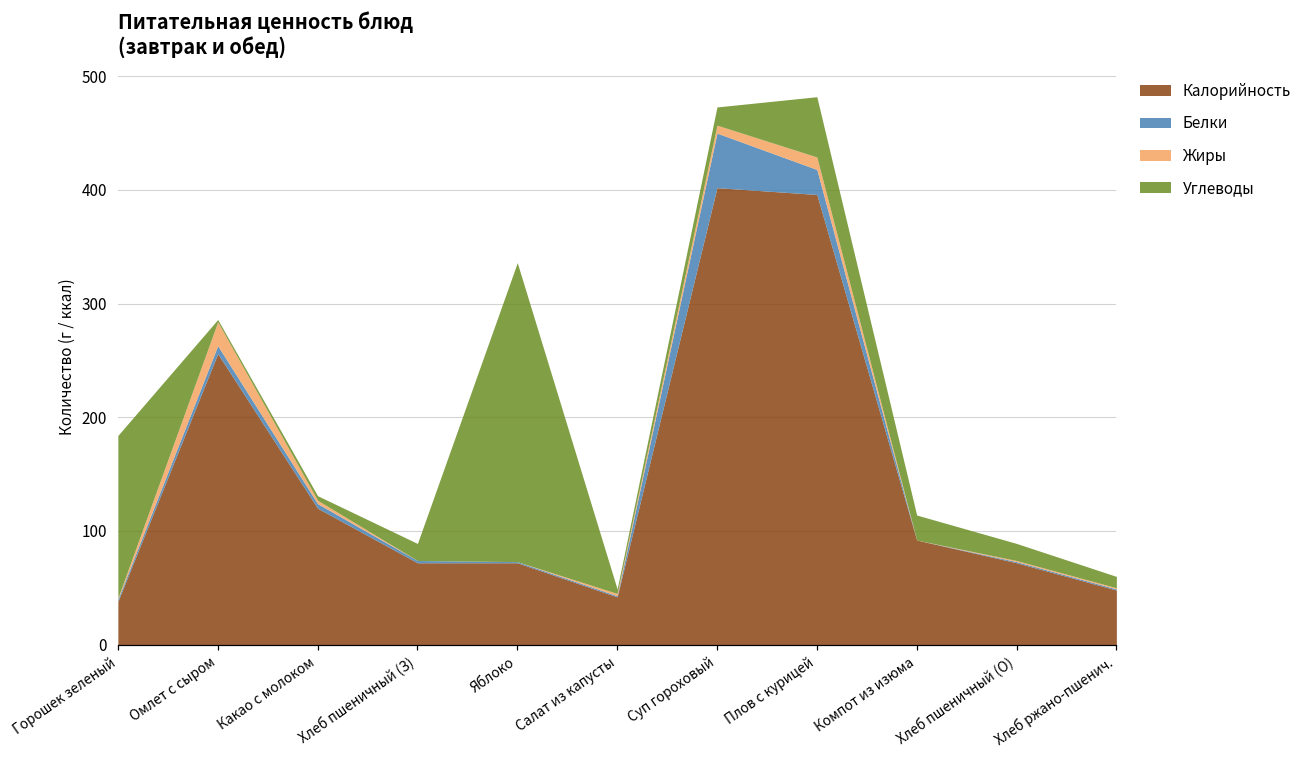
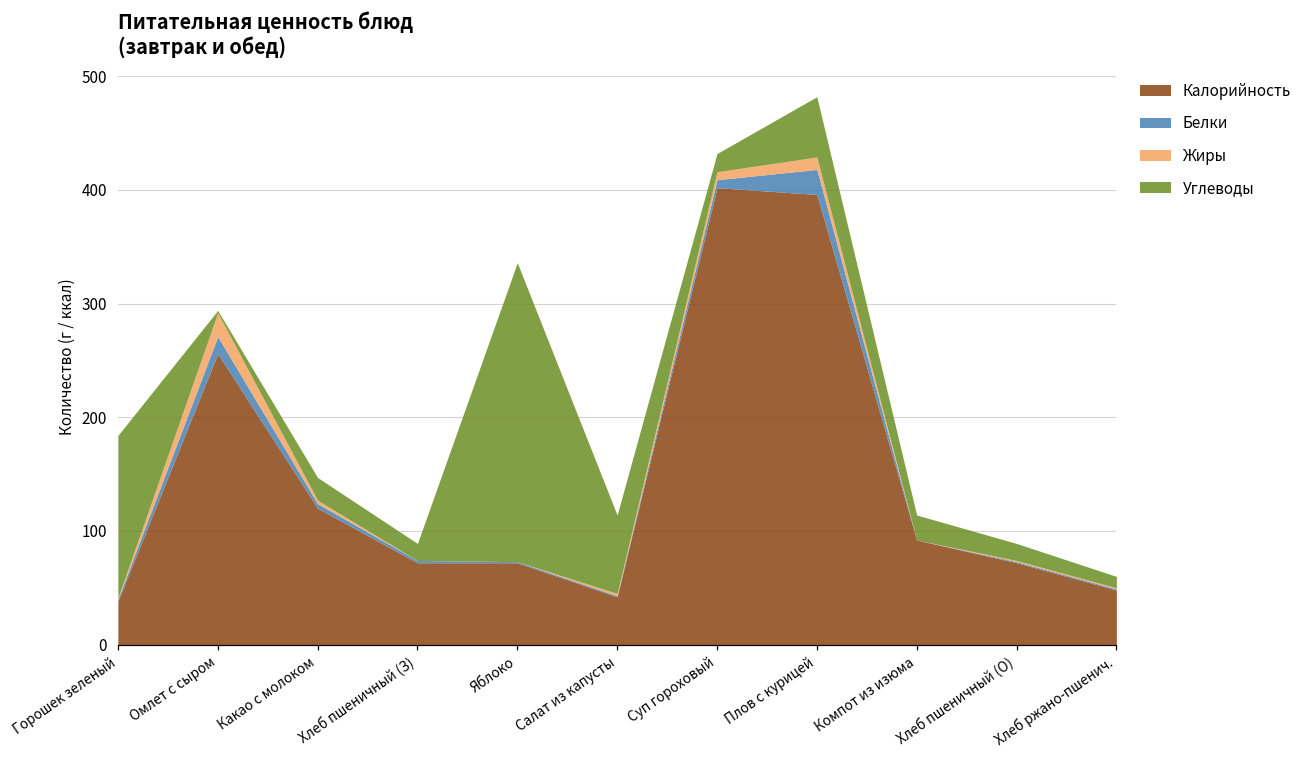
Белки, Омлет с сыром: 7 -> 15
Углеводы, Какао с молоком: 4 -> 20
Углеводы, Салат из капусты: 4 -> 69
Белки, Суп гороховый: 48 -> 7
